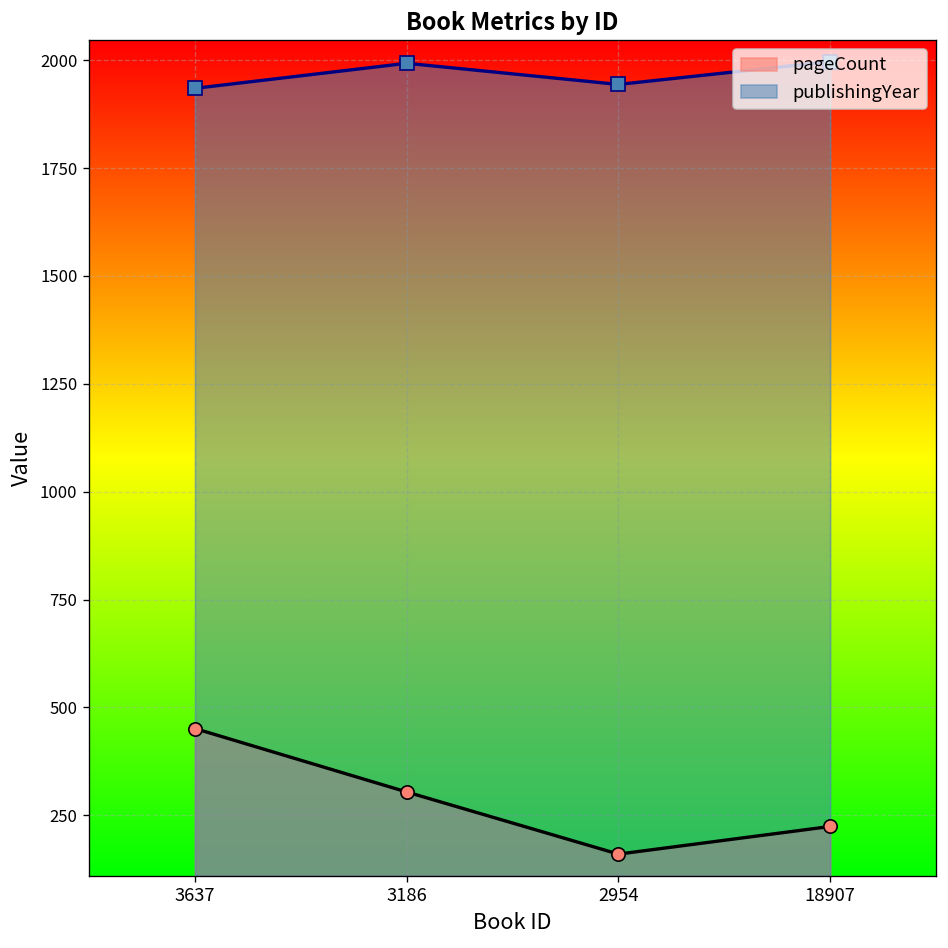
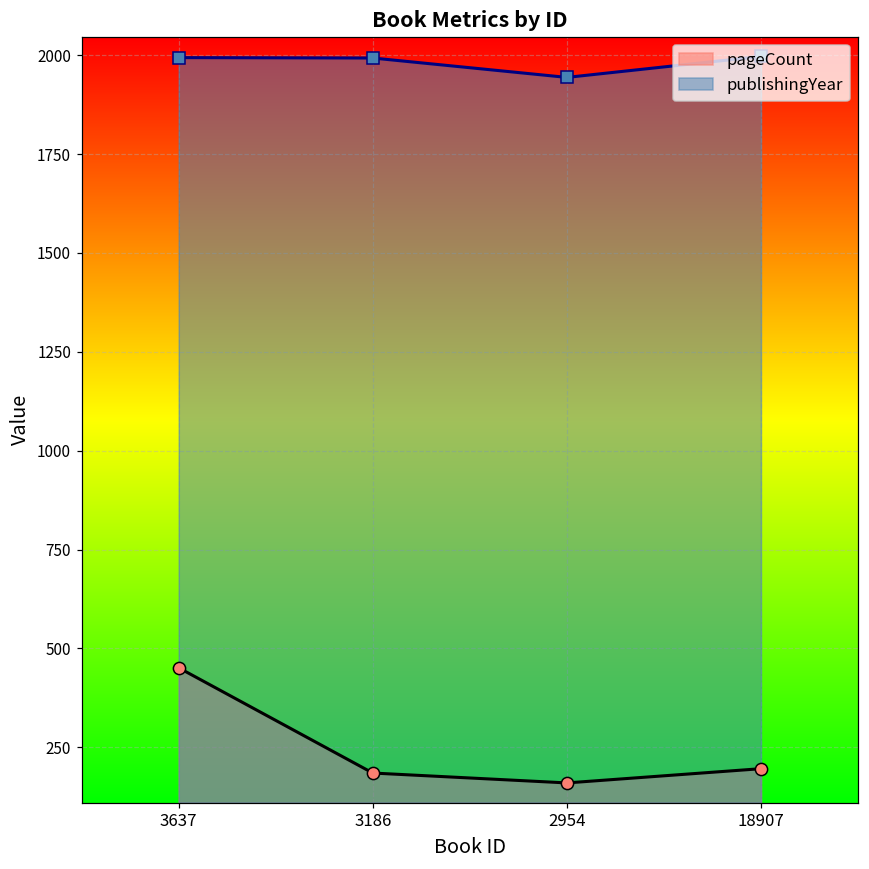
publishingYear, 3637: 1940 -> 1990
pageCount, 3186: 300 -> 190
pageCount, 18907: 220 -> 200
